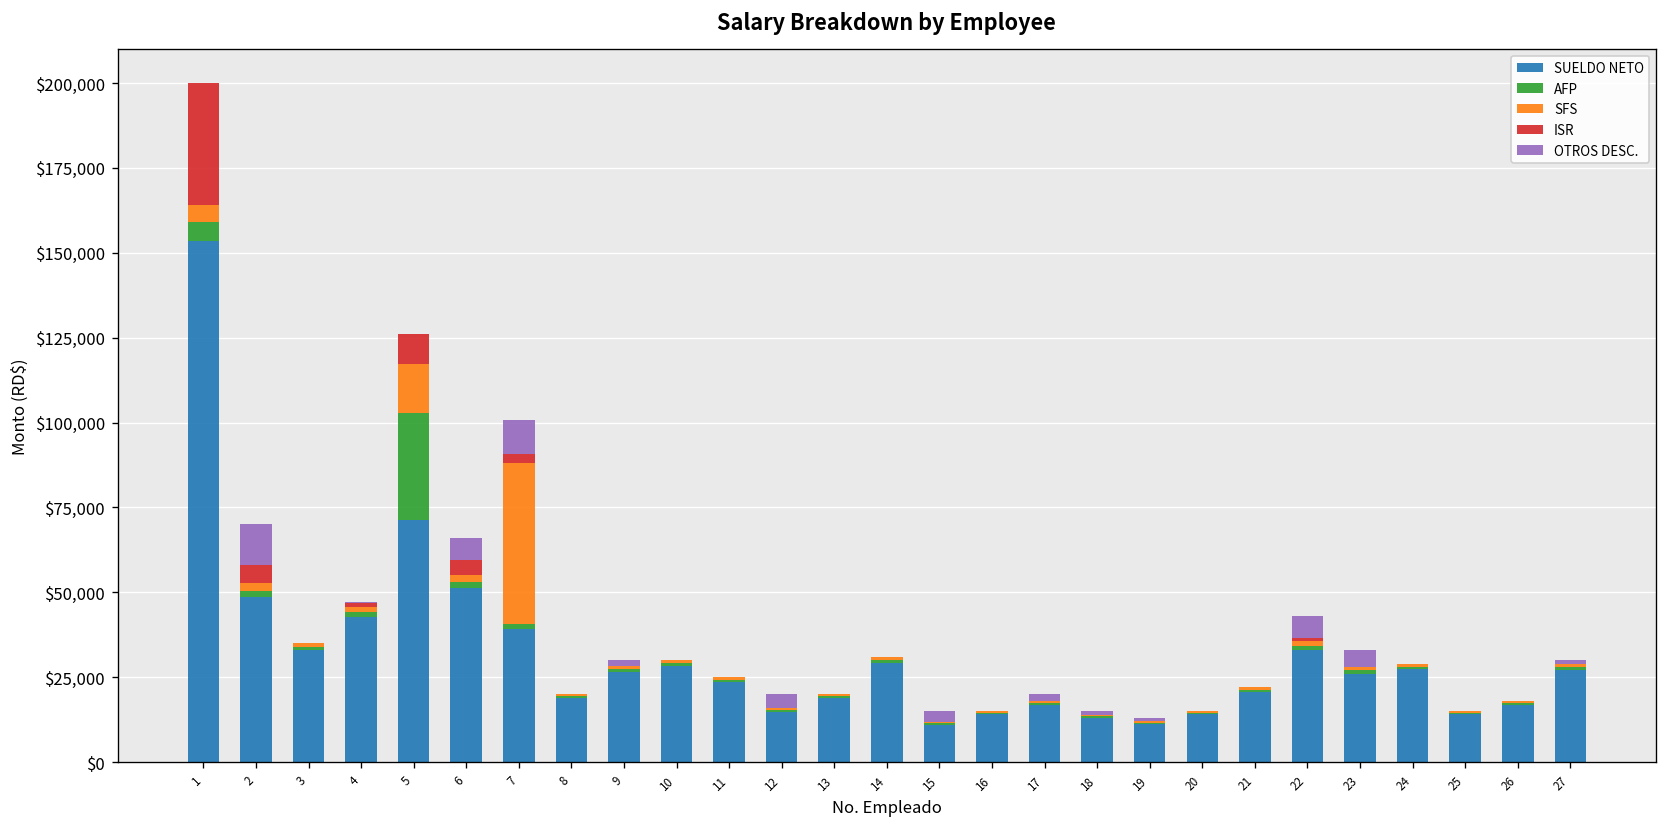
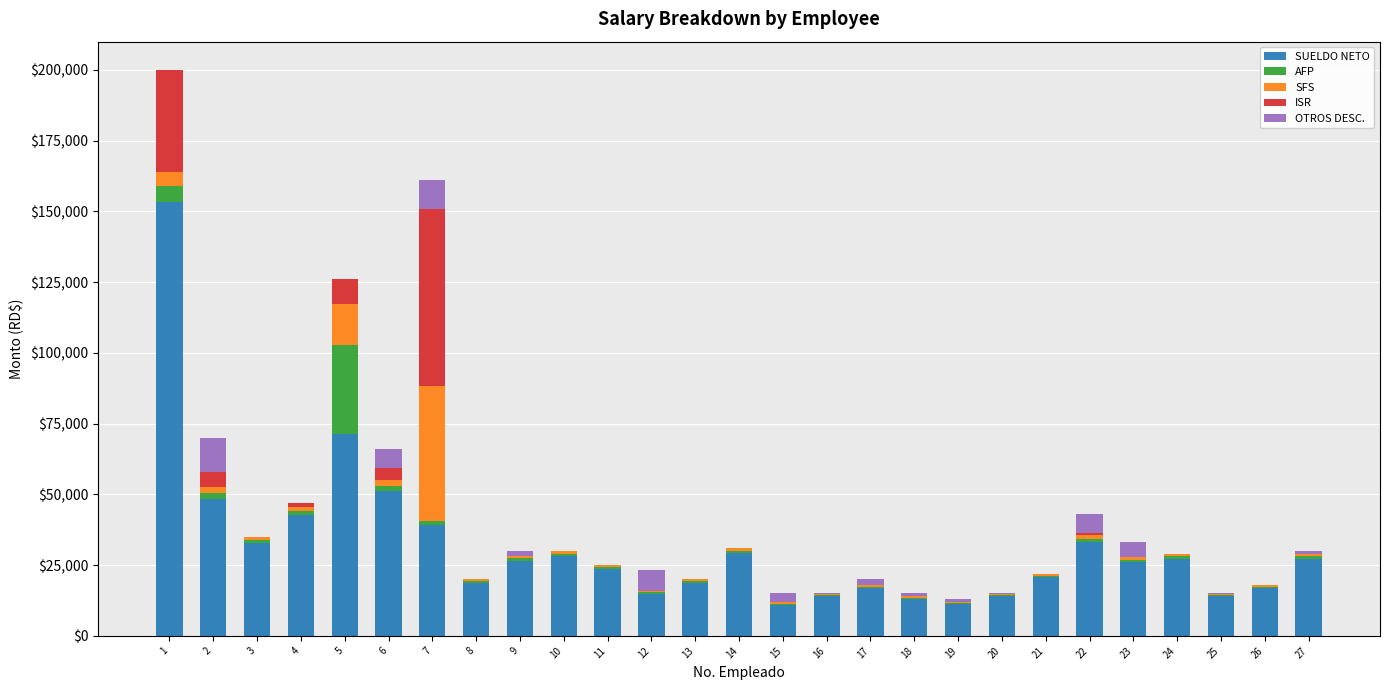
ISR, 7: $3,000 -> $63,000
OTROS DESC., 12: $4,000 -> $7,000
